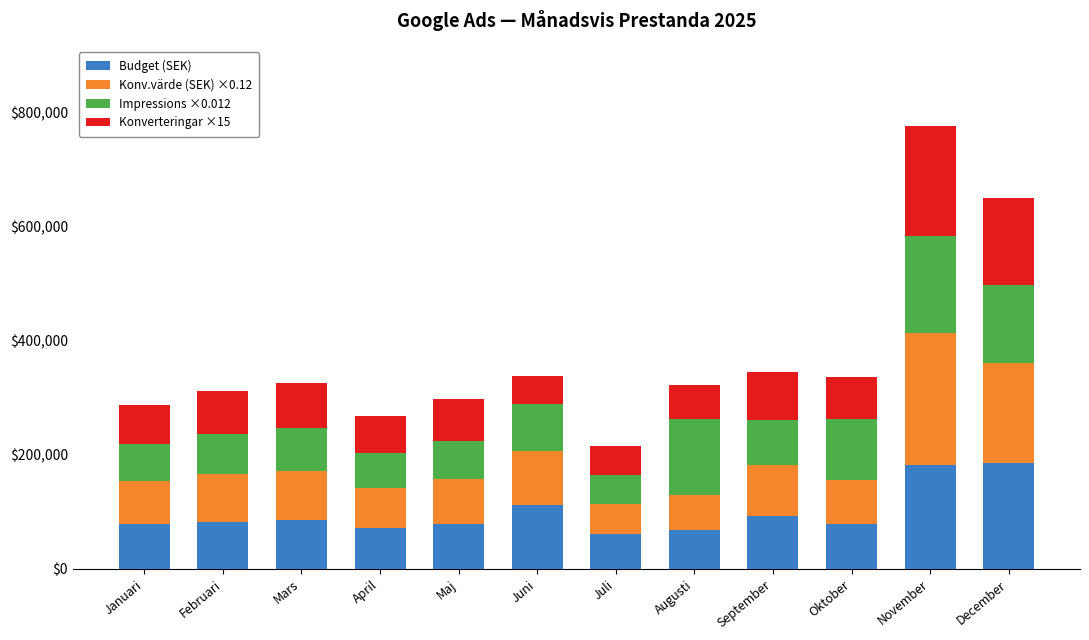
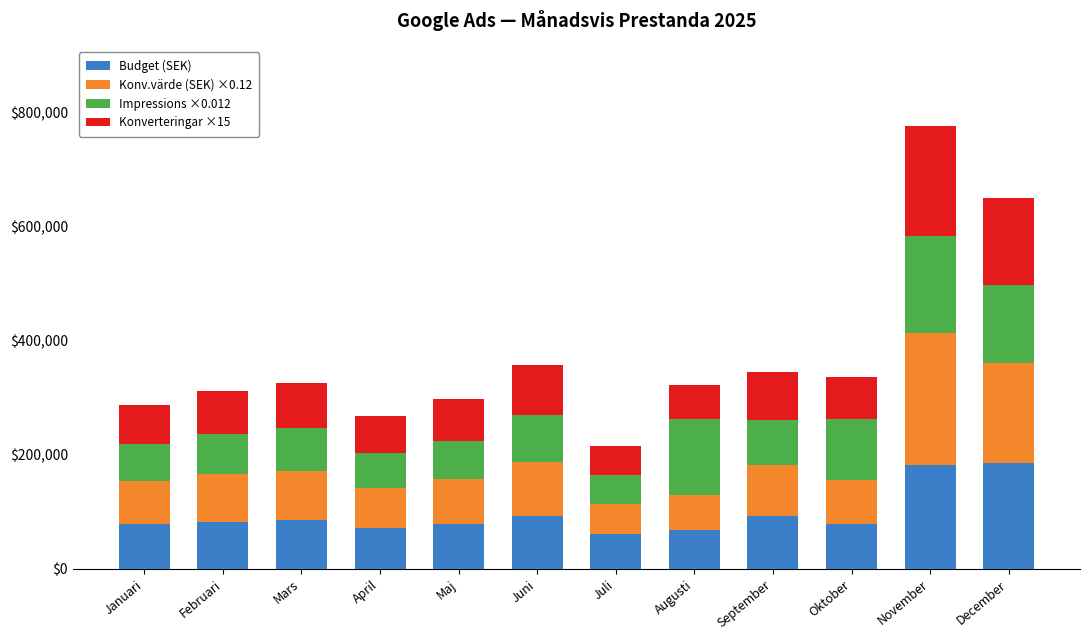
Budget (SEK), Juni: $110,000 -> $90,000
Konverteringar ×15, Juni: $50,000 -> $90,000
